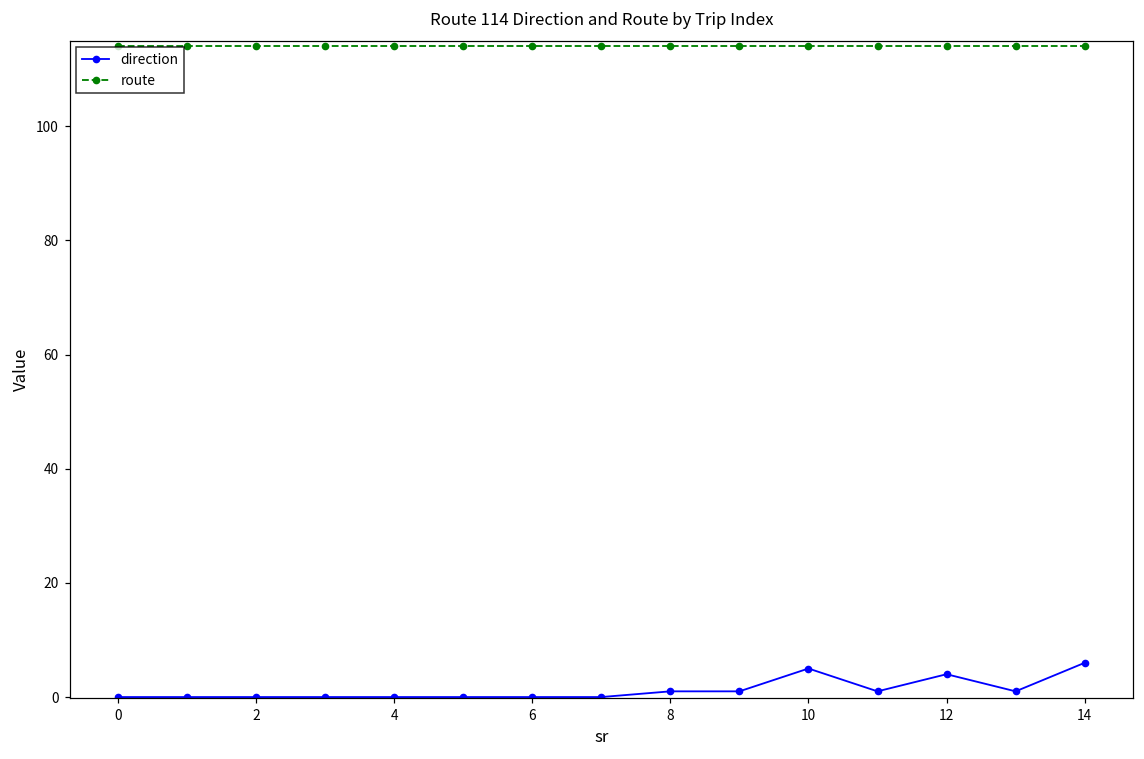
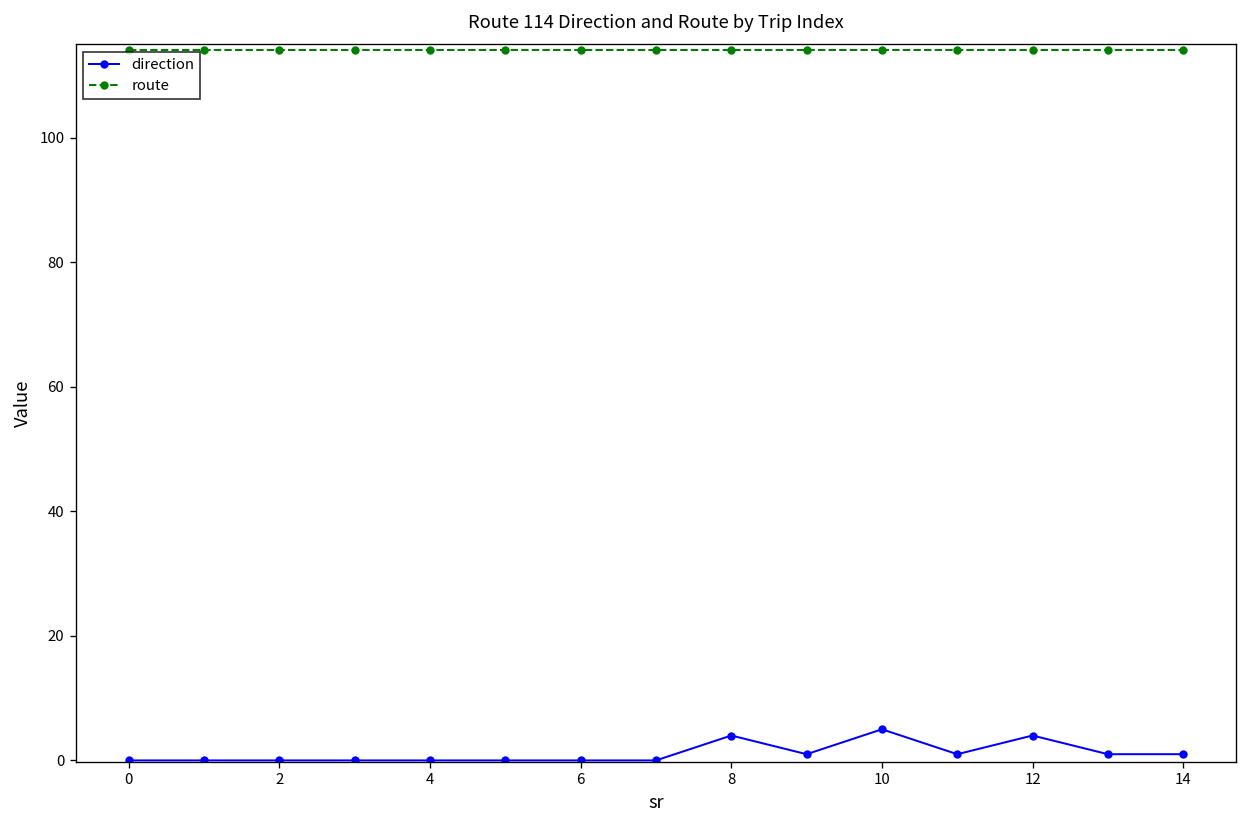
direction, 8: 1 -> 4
direction, 14: 6 -> 1
